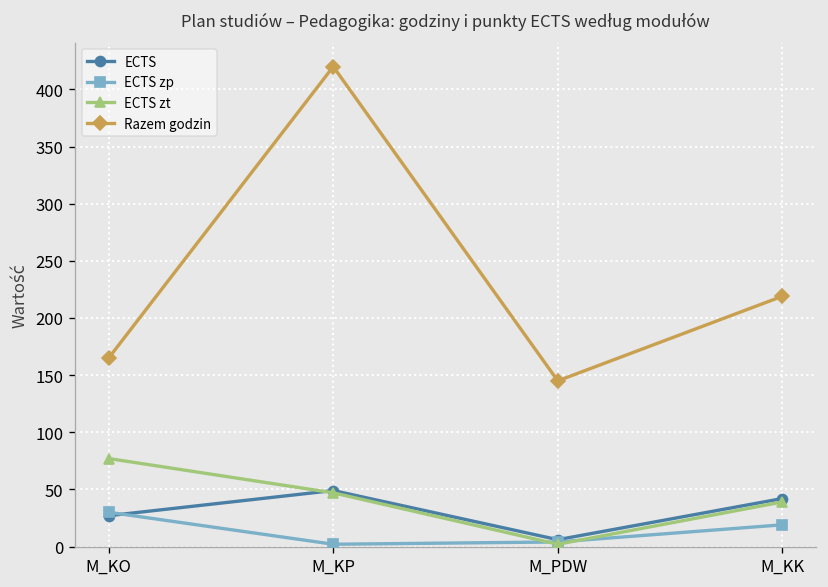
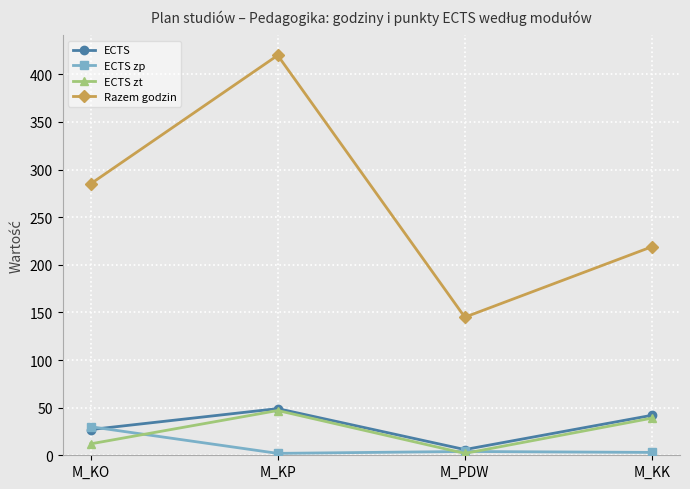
ECTS zt, M_KO: 80 -> 10
Razem godzin, M_KO: 170 -> 290
ECTS zp, M_KK: 20 -> 0
